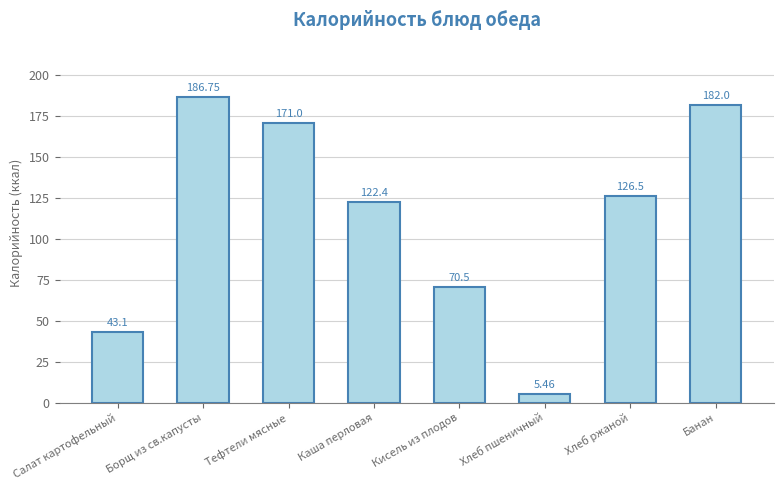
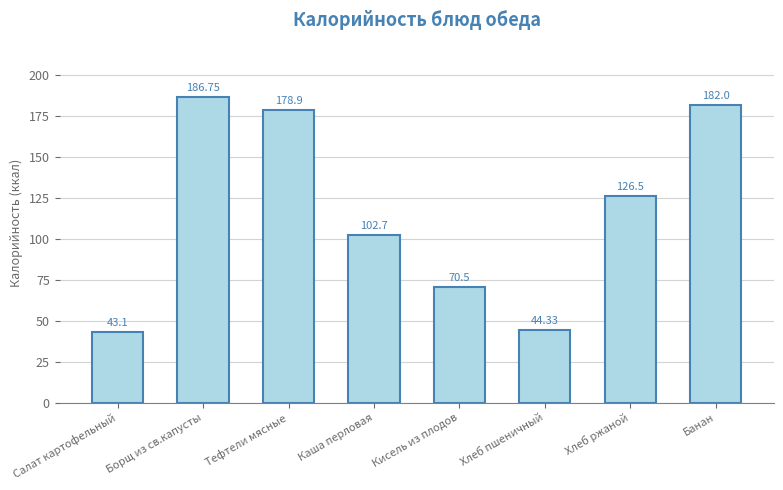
Тефтели мясные: 171.0 -> 178.9
Каша перловая: 122.4 -> 102.7
Хлеб пшеничный: 5.46 -> 44.33
